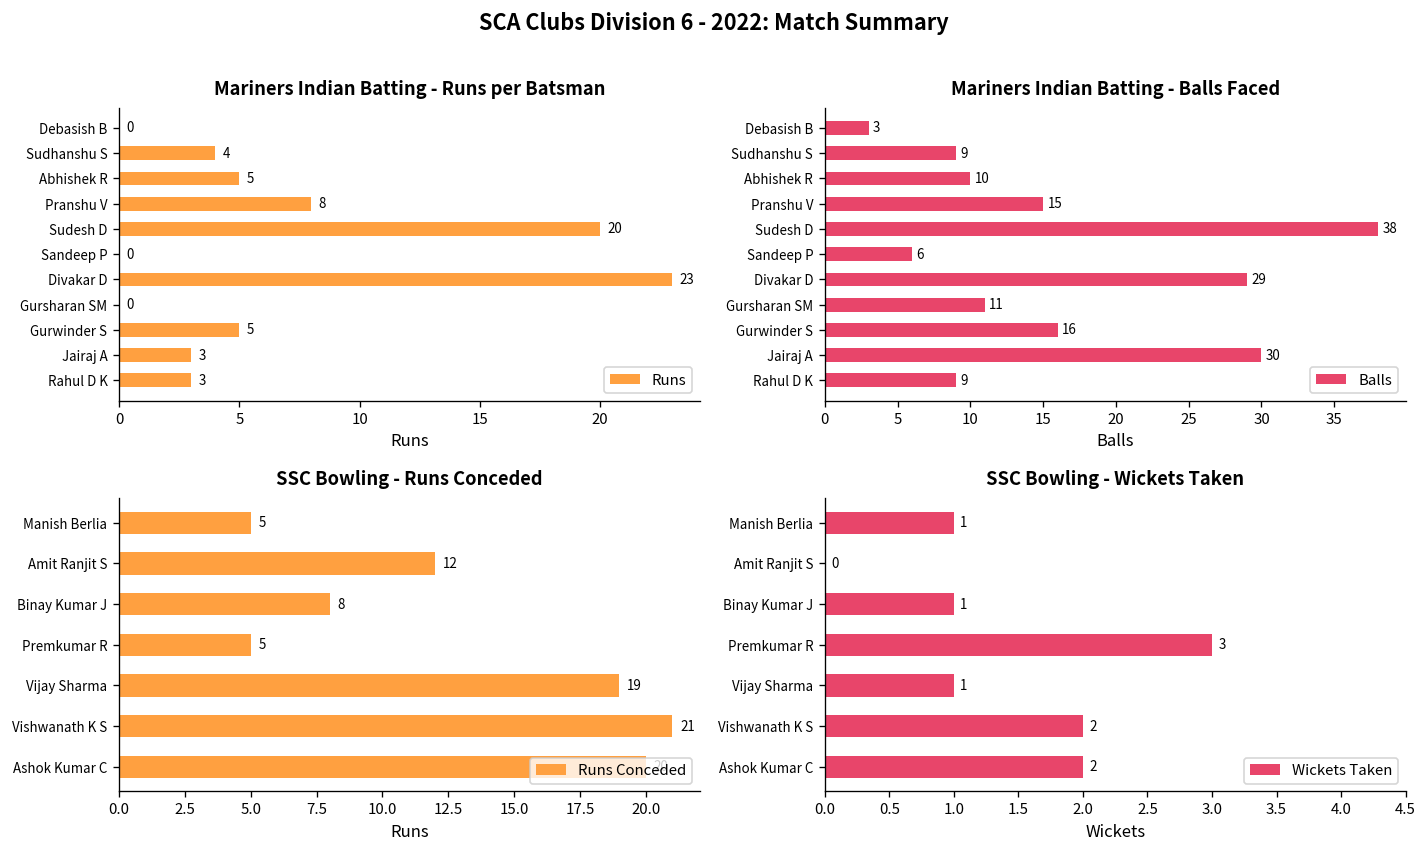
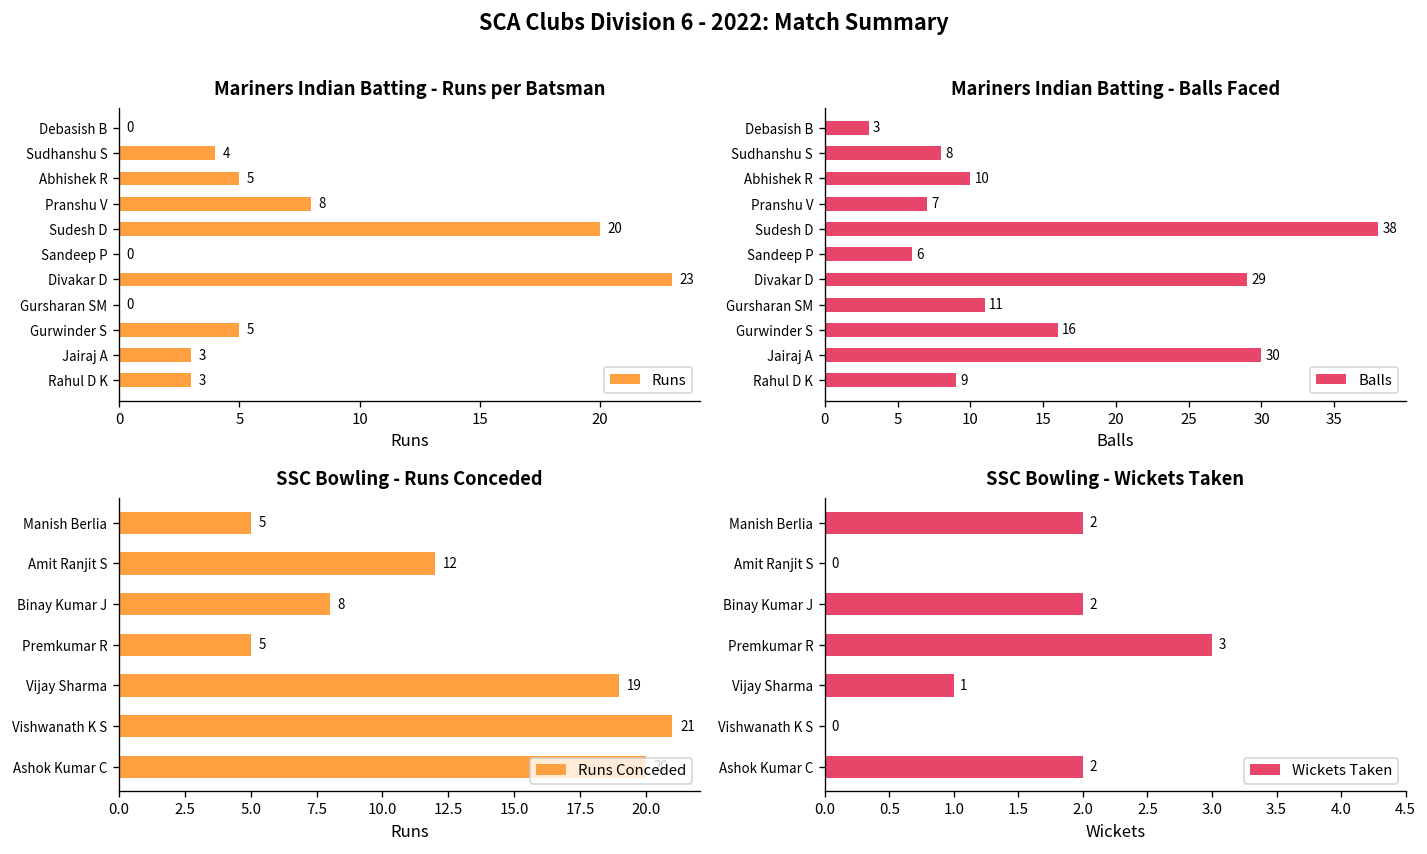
Mariners Indian Batting - Balls Faced, Sudhanshu S: 9 -> 8
Mariners Indian Batting - Balls Faced, Pranshu V: 15 -> 7
SSC Bowling - Wickets Taken, Manish Berlia: 1 -> 2
SSC Bowling - Wickets Taken, Binay Kumar J: 1 -> 2
SSC Bowling - Wickets Taken, Vishwanath K S: 2 -> 0
